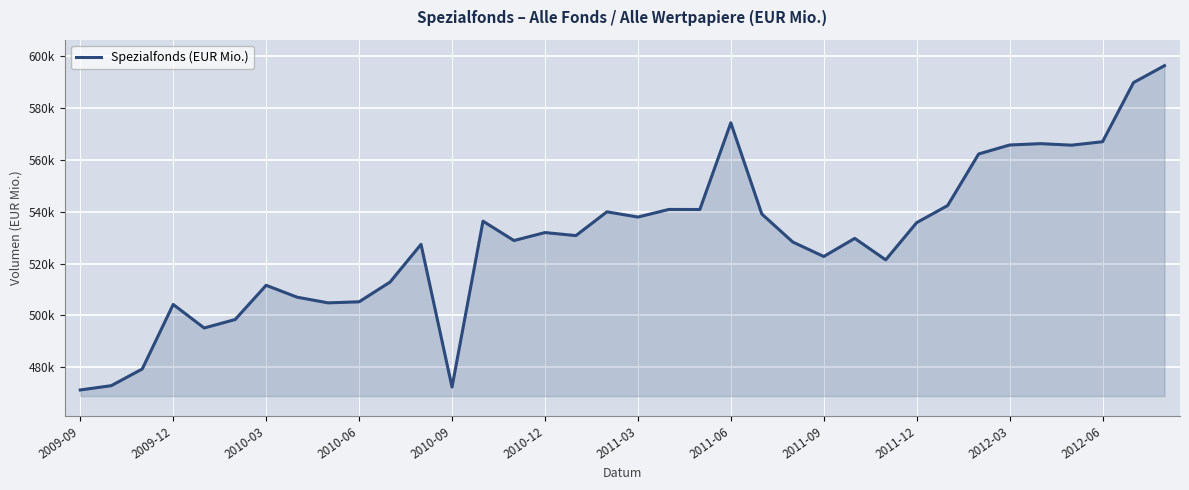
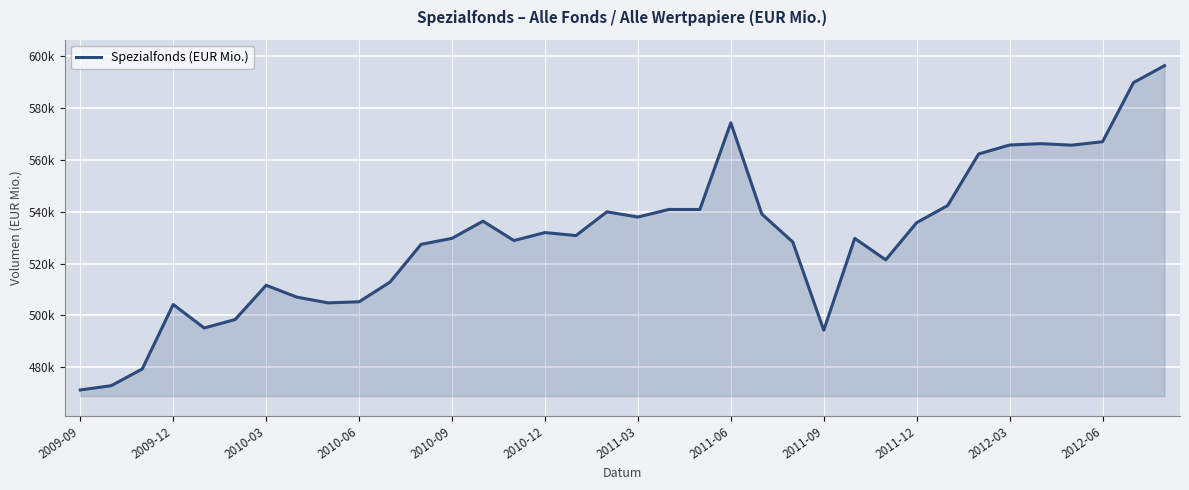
2010-09: 472000 -> 530000
2011-09: 523000 -> 494000
